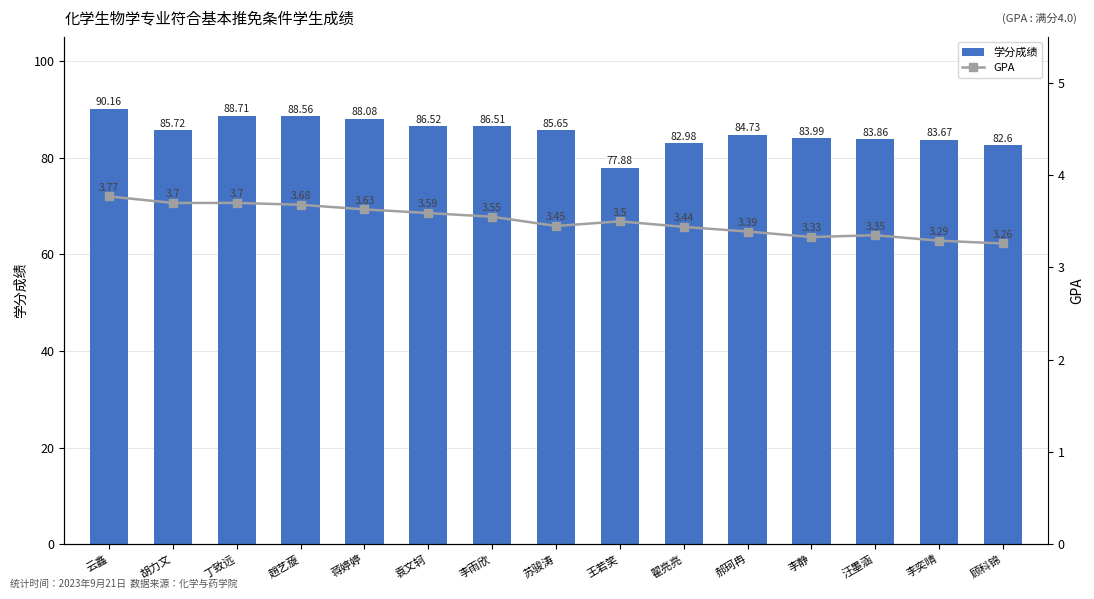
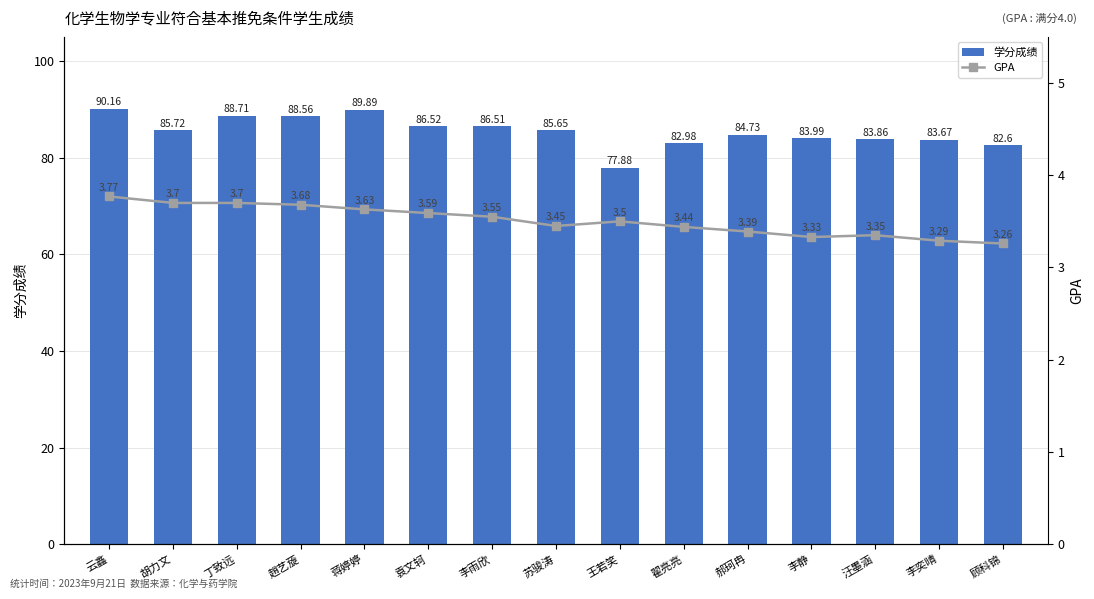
学分成绩, 蒋婷婷: 88.08 -> 89.89
